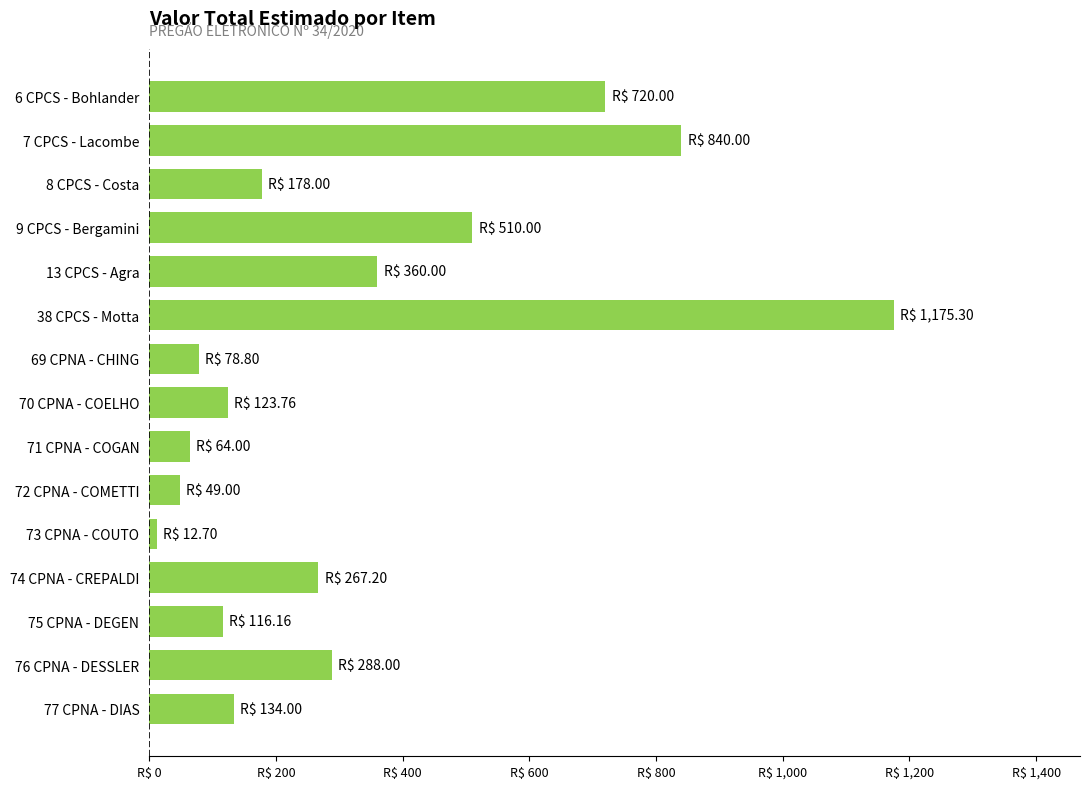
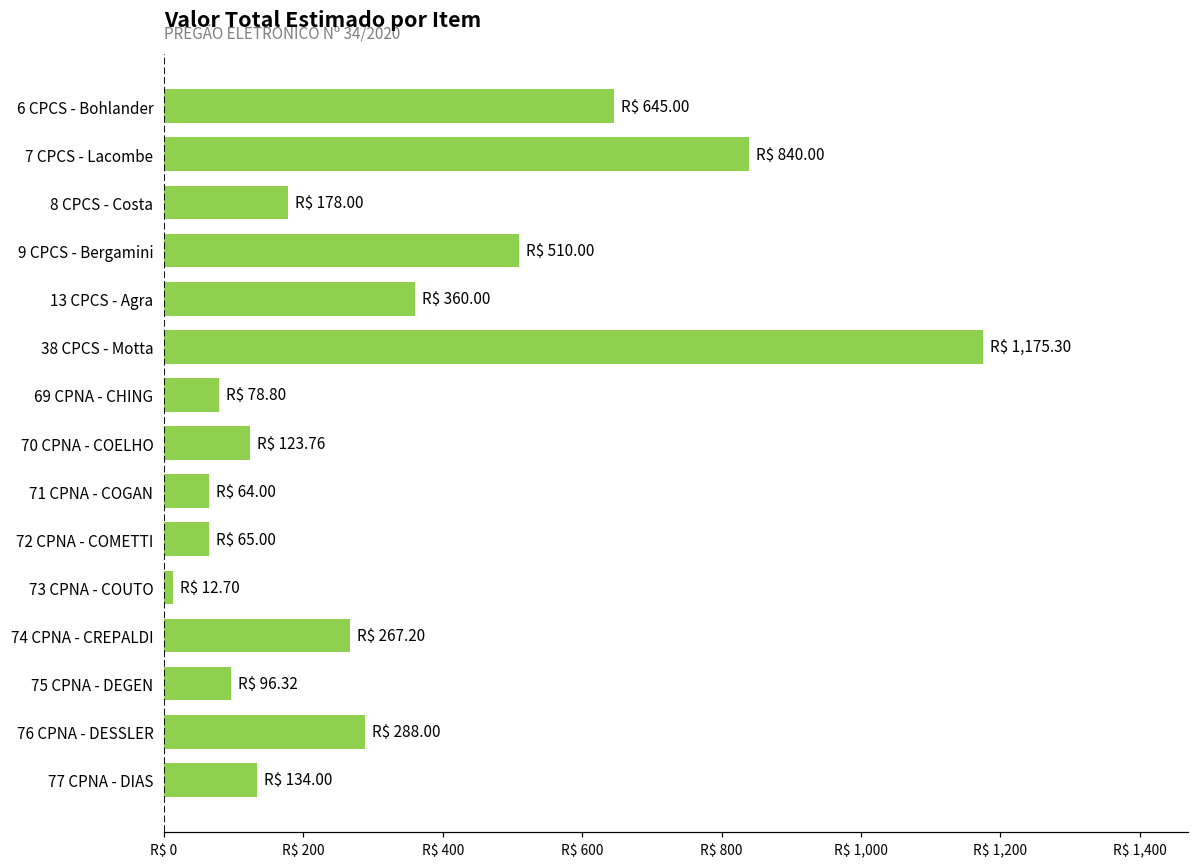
6 CPCS - Bohlander: 720.00 -> 645.00
72 CPNA - COMETTI: 49.00 -> 65.00
75 CPNA - DEGEN: 116.16 -> 96.32
